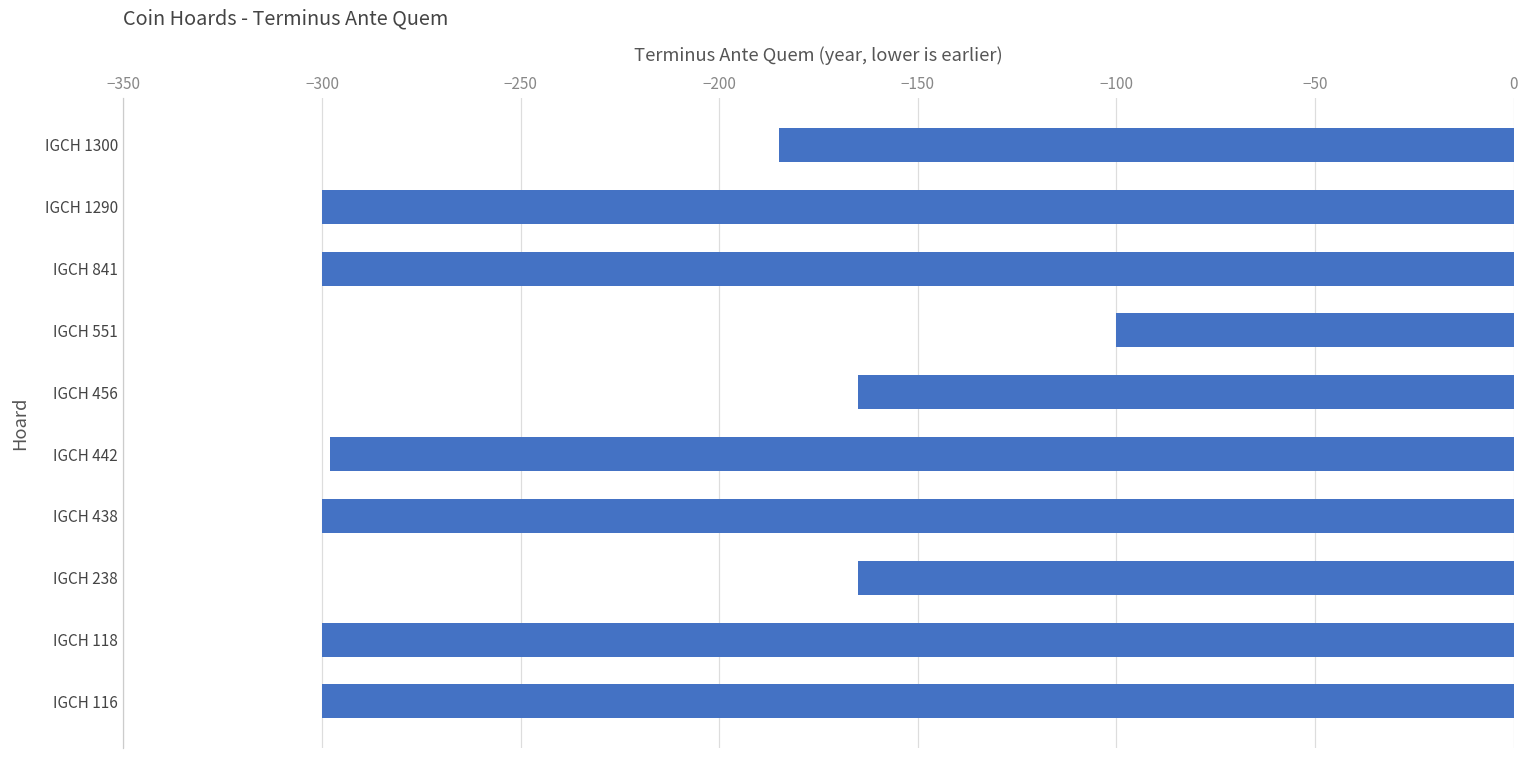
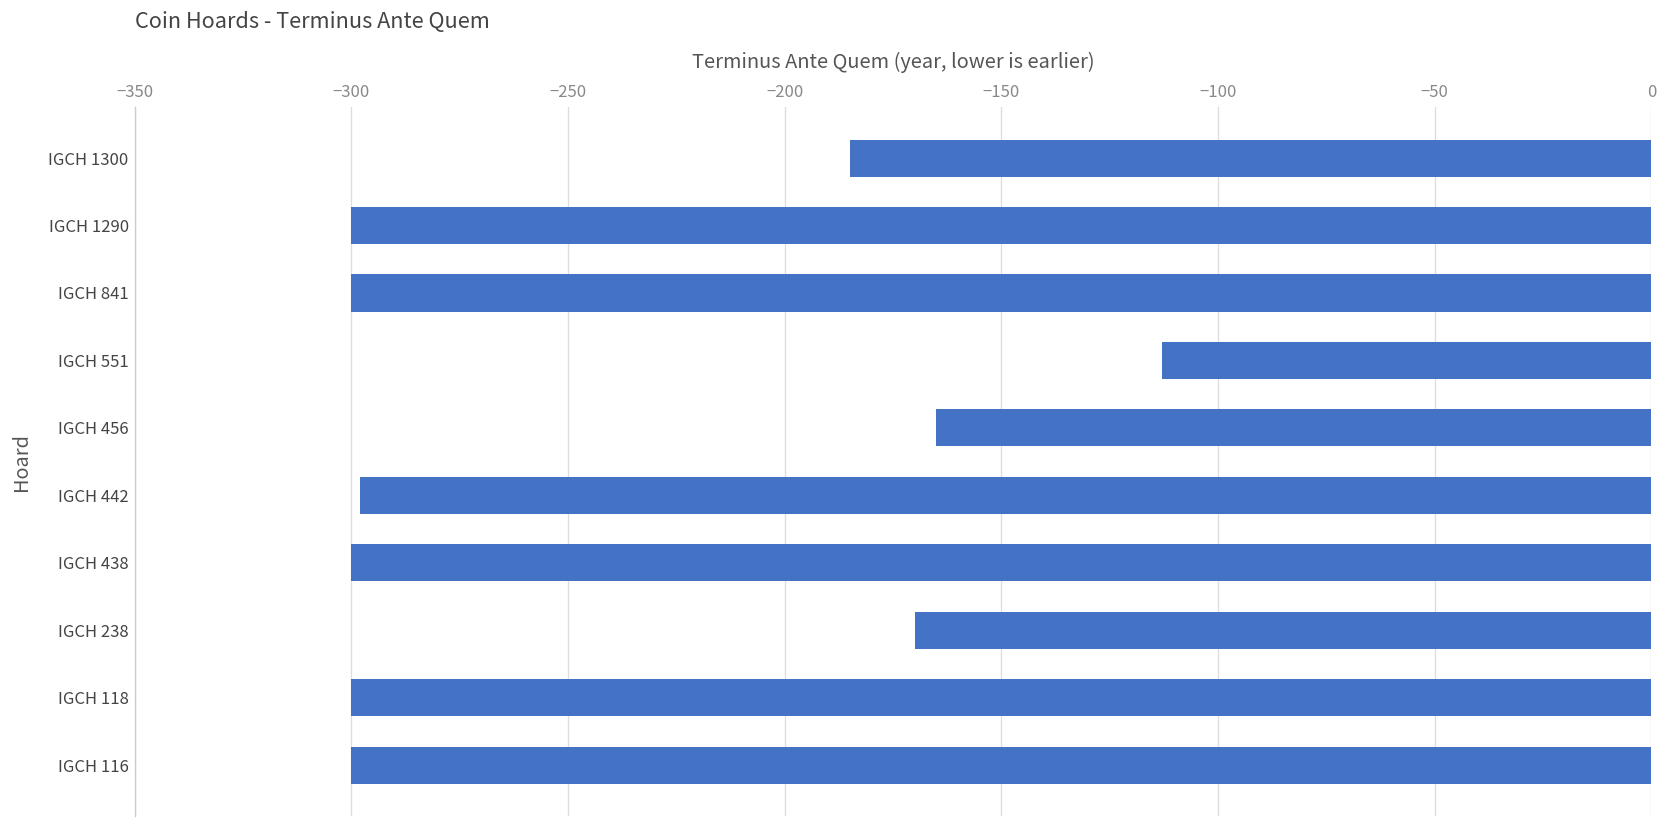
IGCH 551: -100 -> -113
IGCH 238: -165 -> -170
